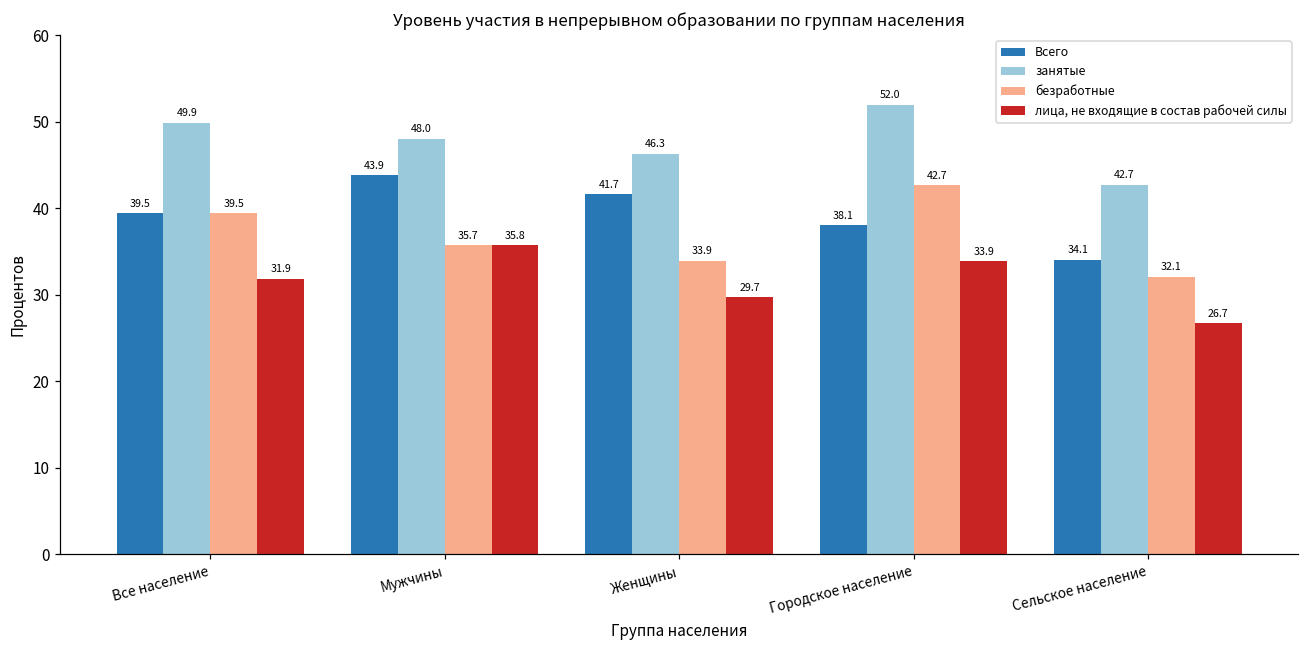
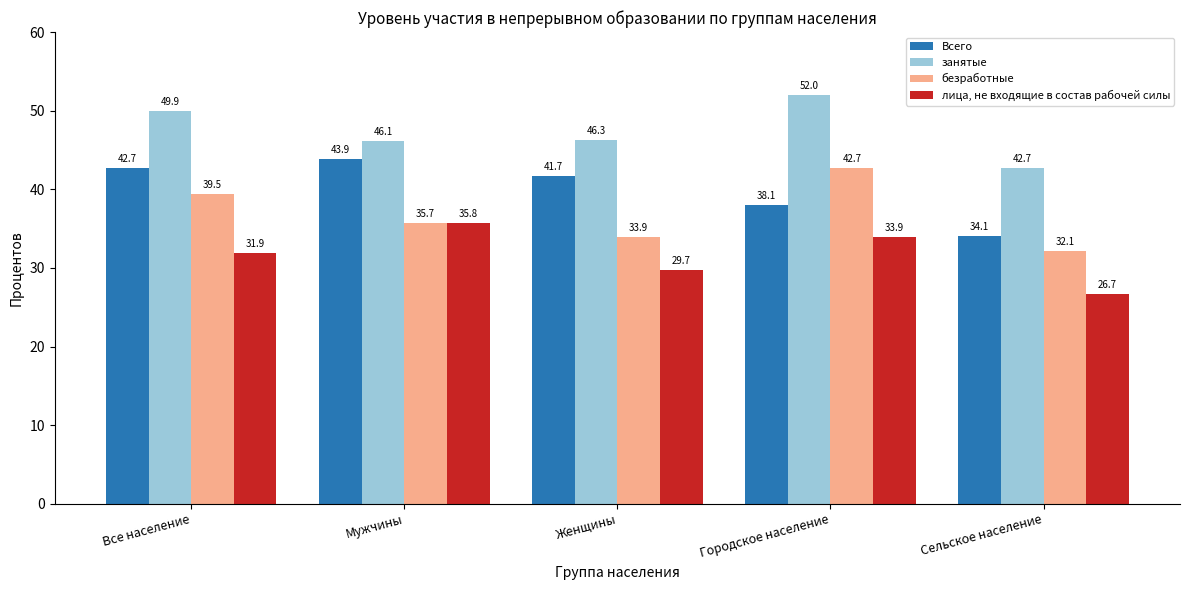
Всего, Все население: 39.5 -> 42.7
занятые, Мужчины: 48.0 -> 46.1
